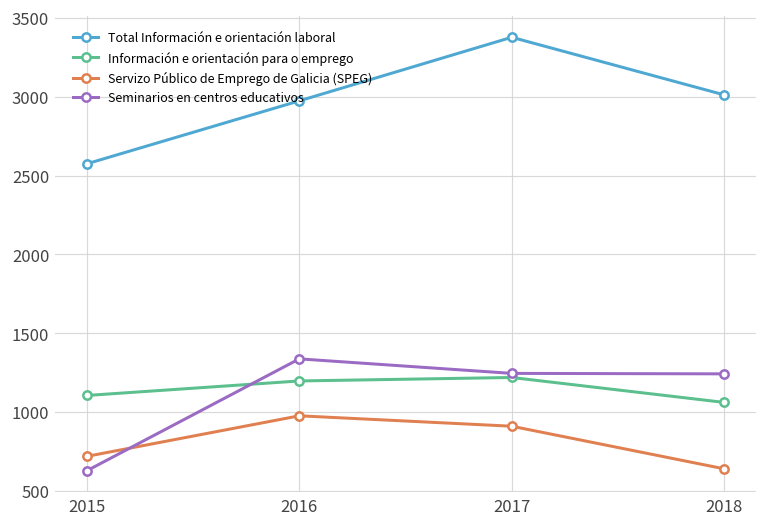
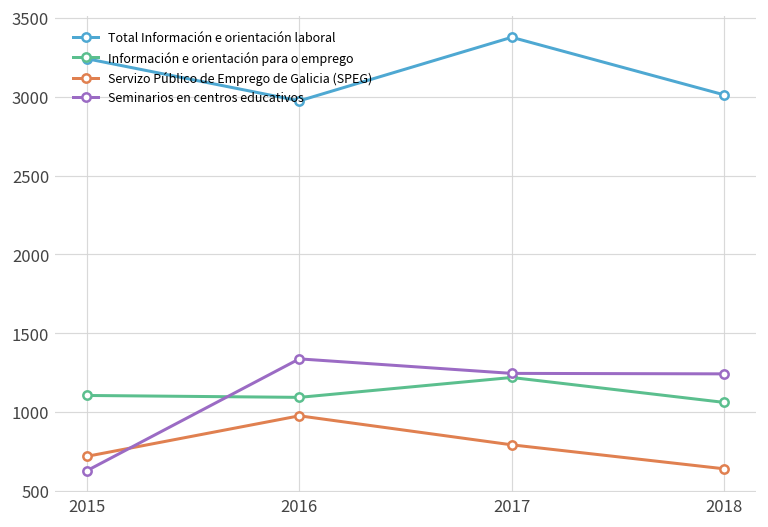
Total Información e orientación laboral, 2015: 2580 -> 3240
Información e orientación para o emprego, 2016: 1200 -> 1090
Servizo Público de Emprego de Galicia (SPEG), 2017: 910 -> 790
